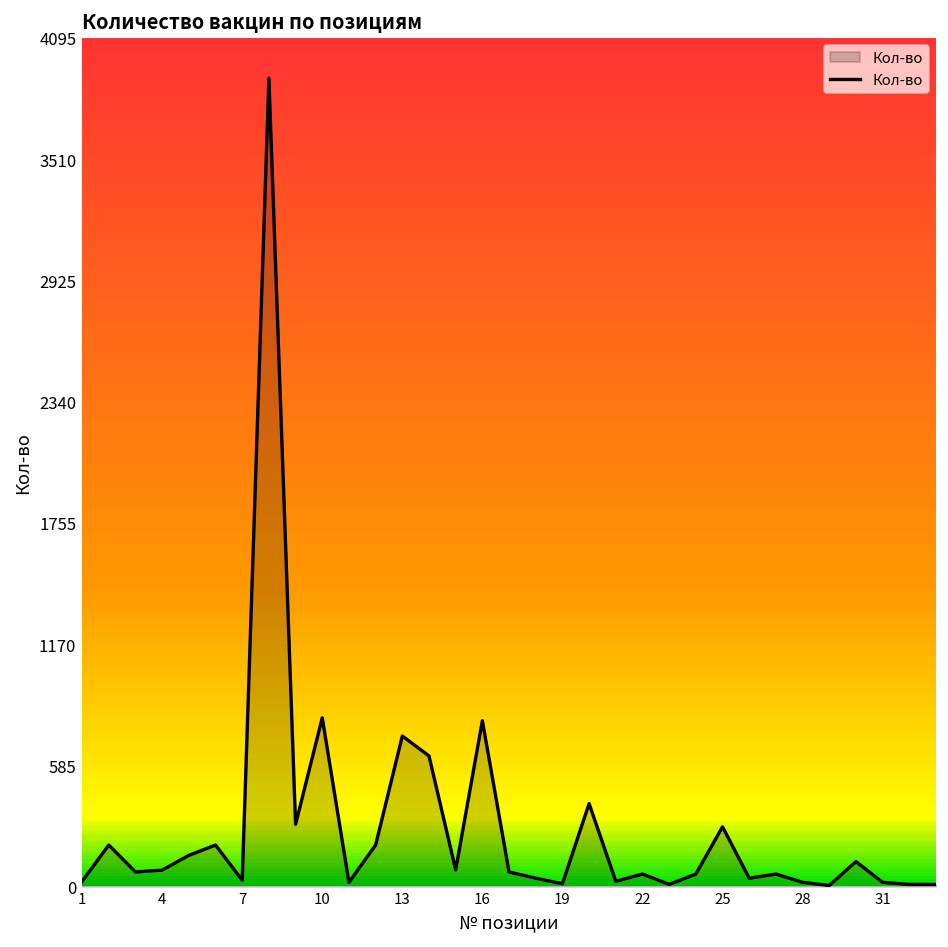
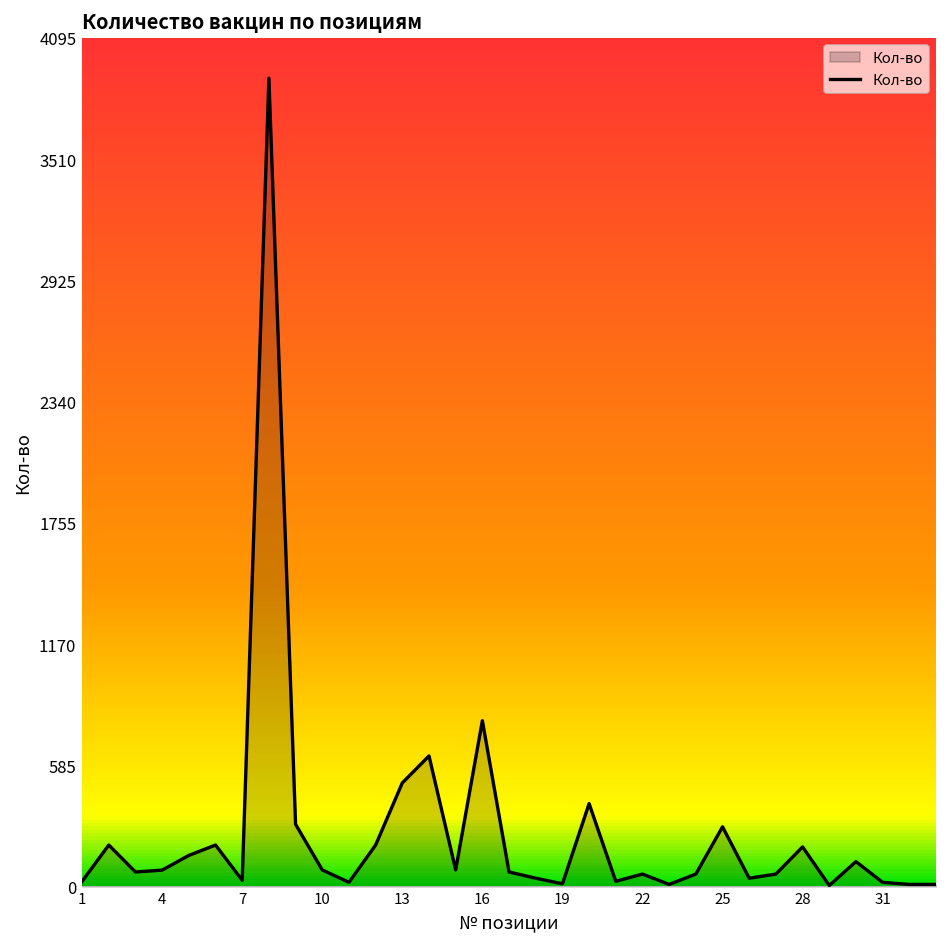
10: 810 -> 80
13: 730 -> 500
28: 20 -> 190
